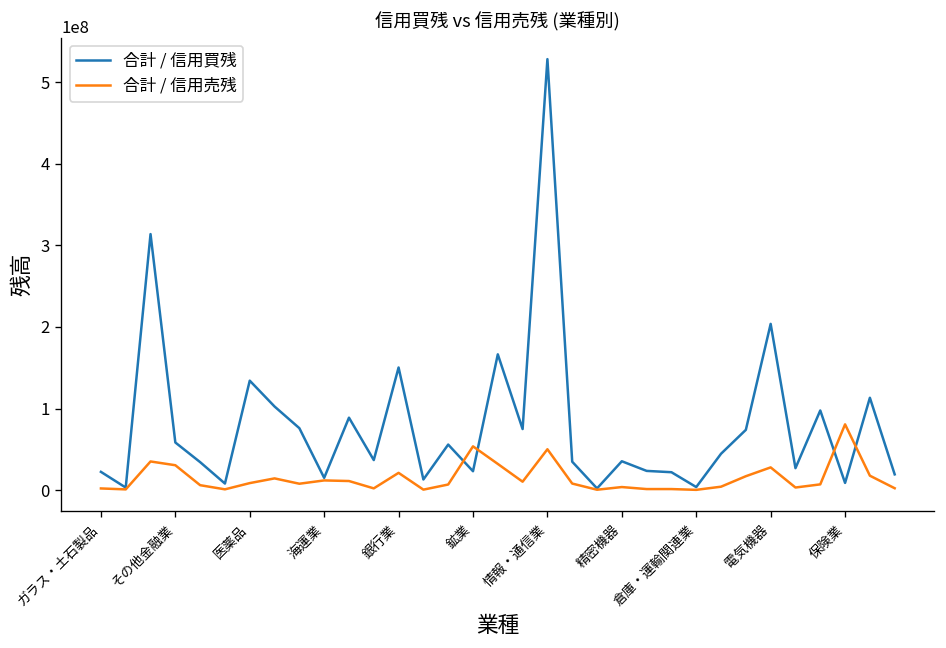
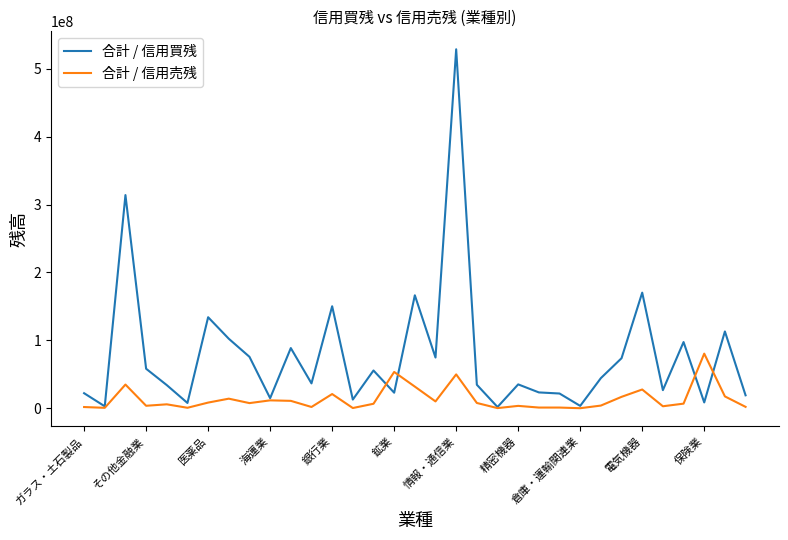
合計 / 信用売残, その他金融業: 30000000 -> 0
合計 / 信用買残, 電気機器: 200000000 -> 170000000
